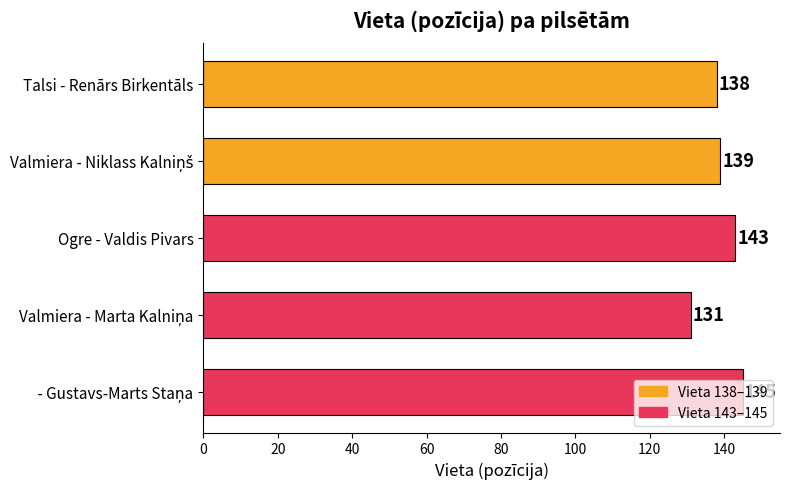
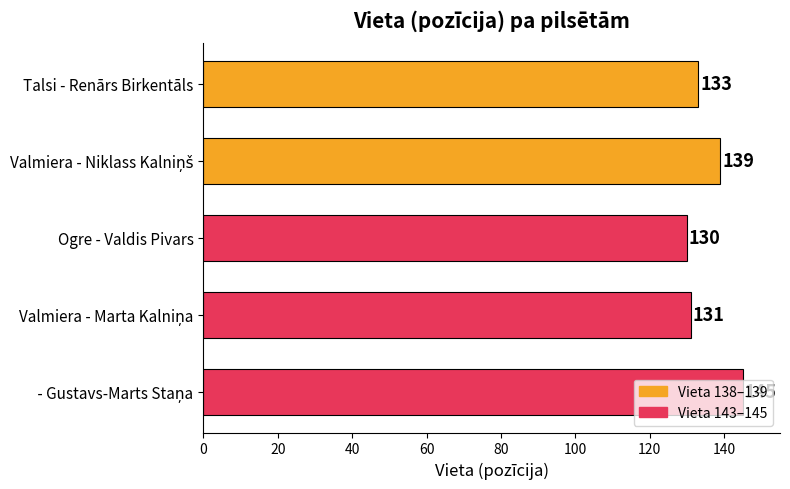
Talsi - Renārs Birkentāls: 138 -> 133
Ogre - Valdis Pivars: 143 -> 130
